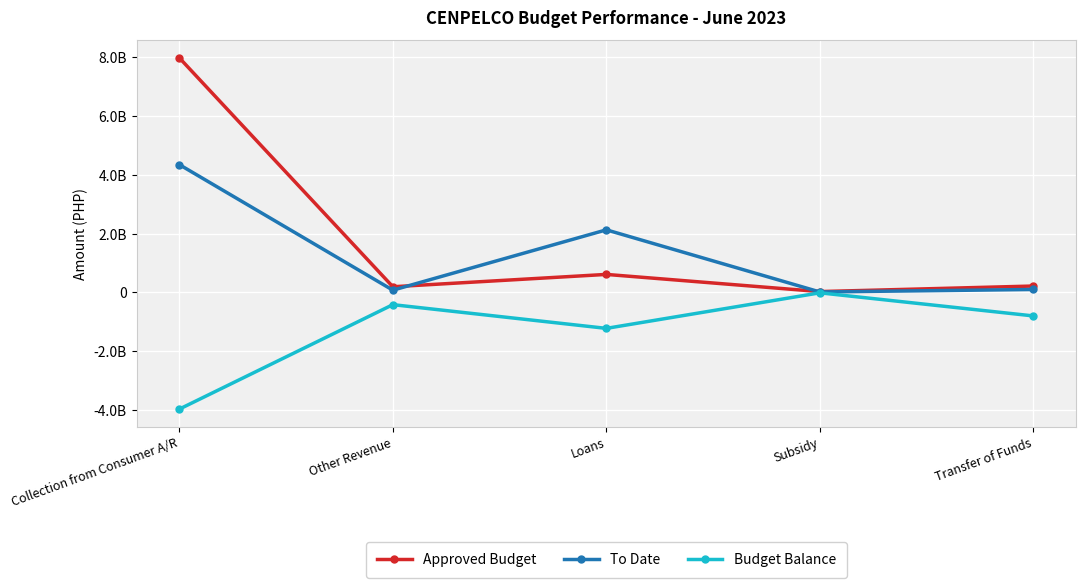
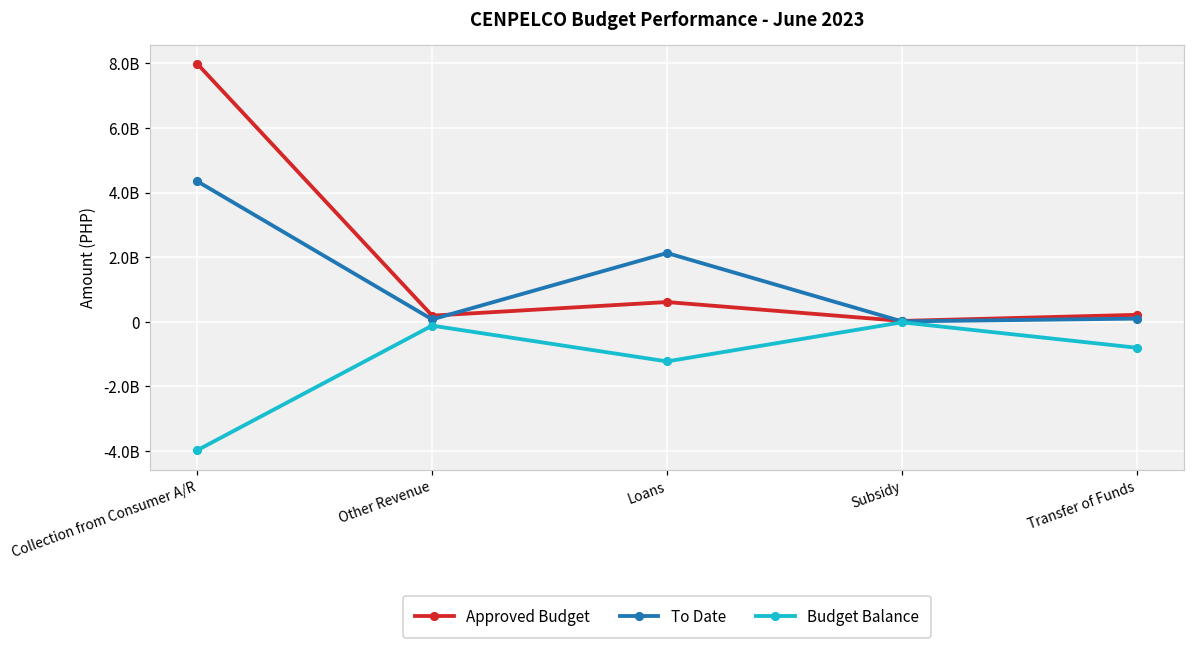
Budget Balance, Other Revenue: -400000000 -> -100000000
